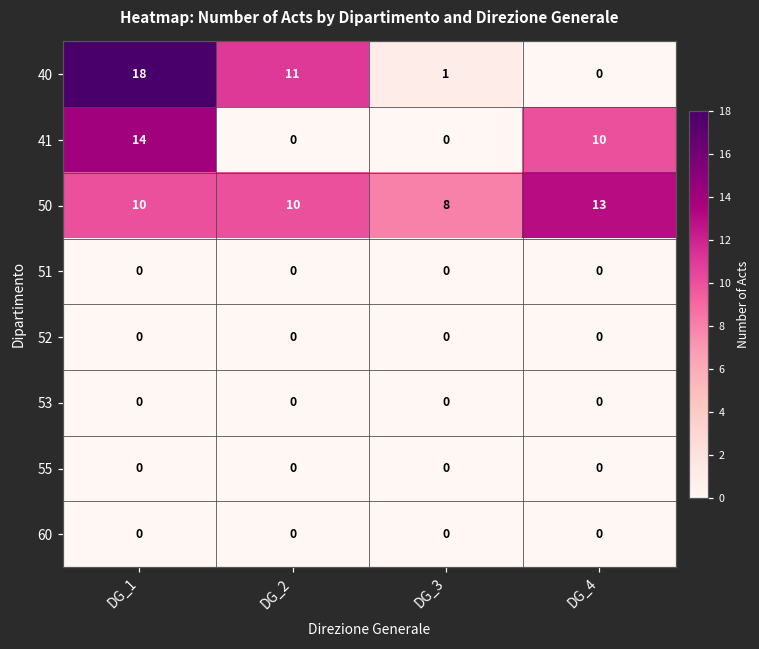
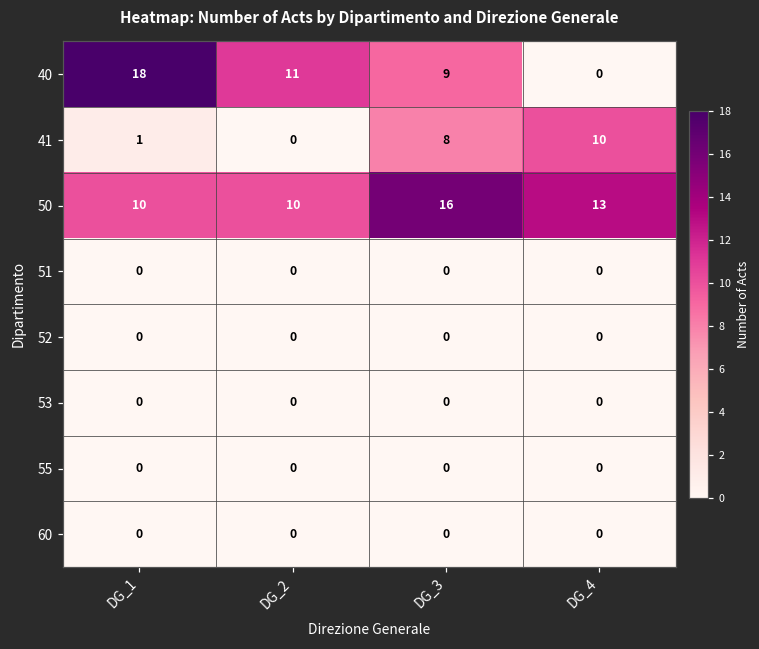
40, DG_3: 1 -> 9
41, DG_1: 14 -> 1
41, DG_3: 0 -> 8
50, DG_3: 8 -> 16
